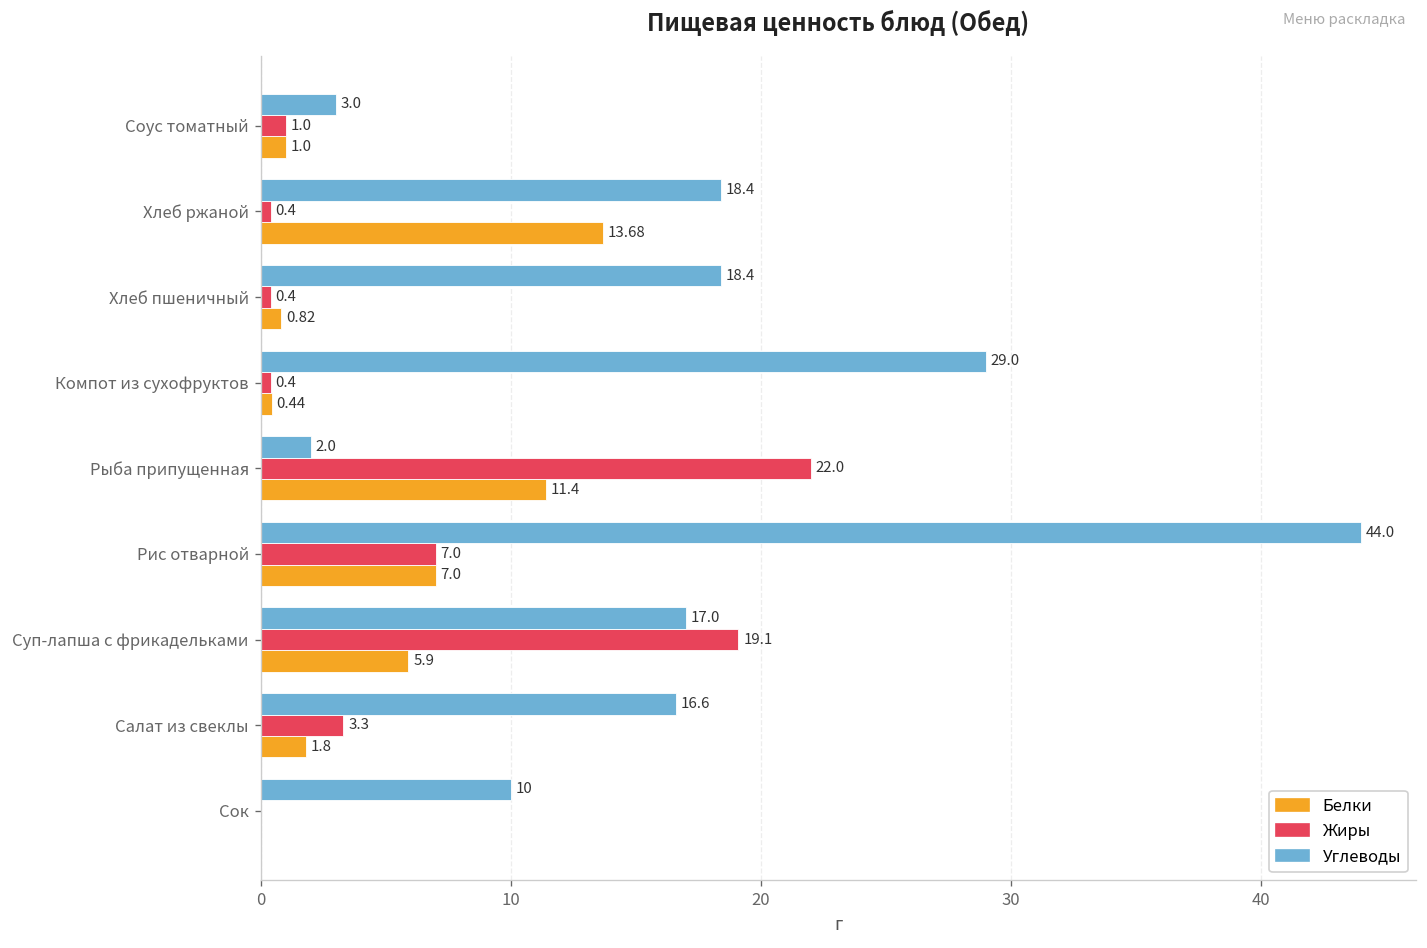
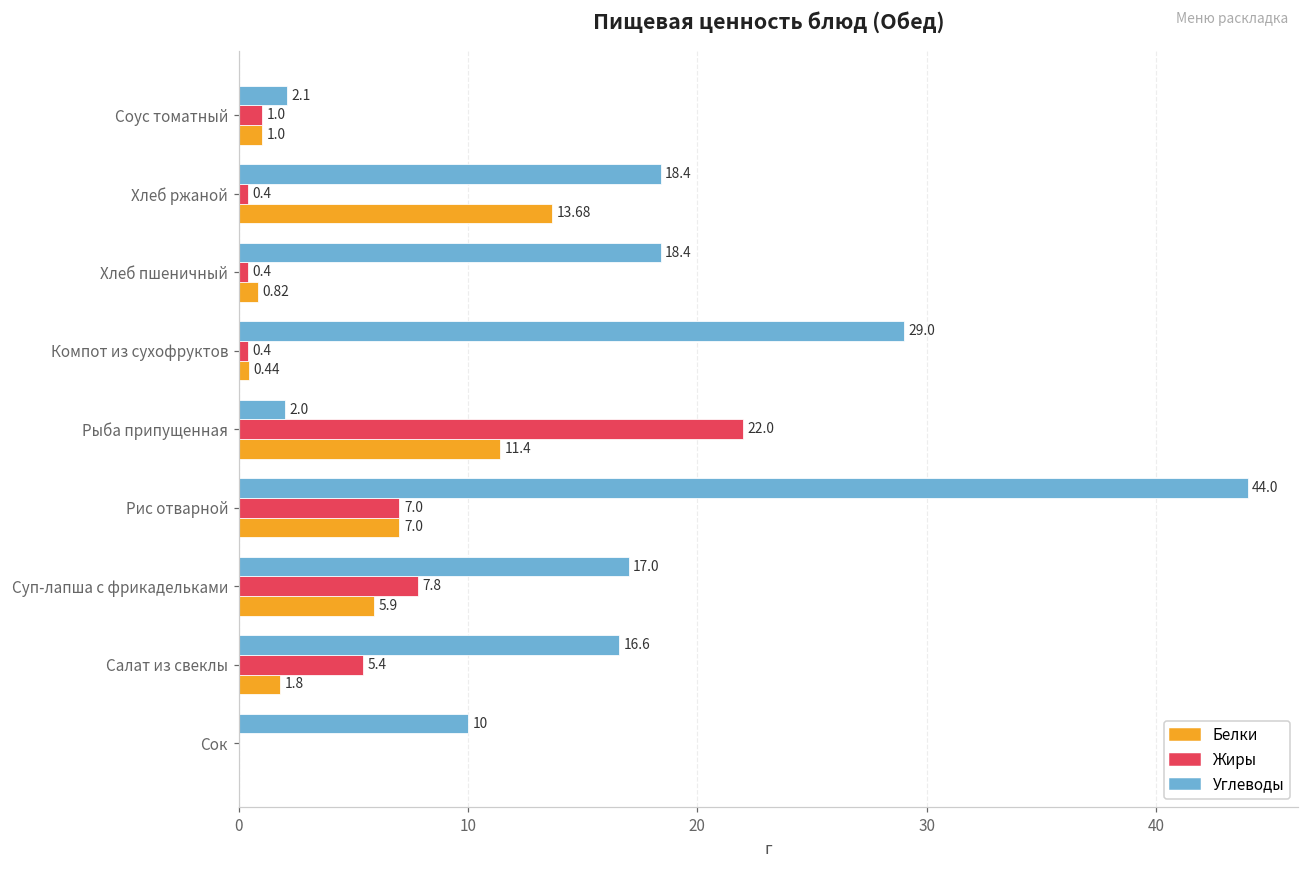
Углеводы, Соус томатный: 3.0 -> 2.1
Жиры, Суп-лапша с фрикадельками: 19.1 -> 7.8
Жиры, Салат из свеклы: 3.3 -> 5.4
